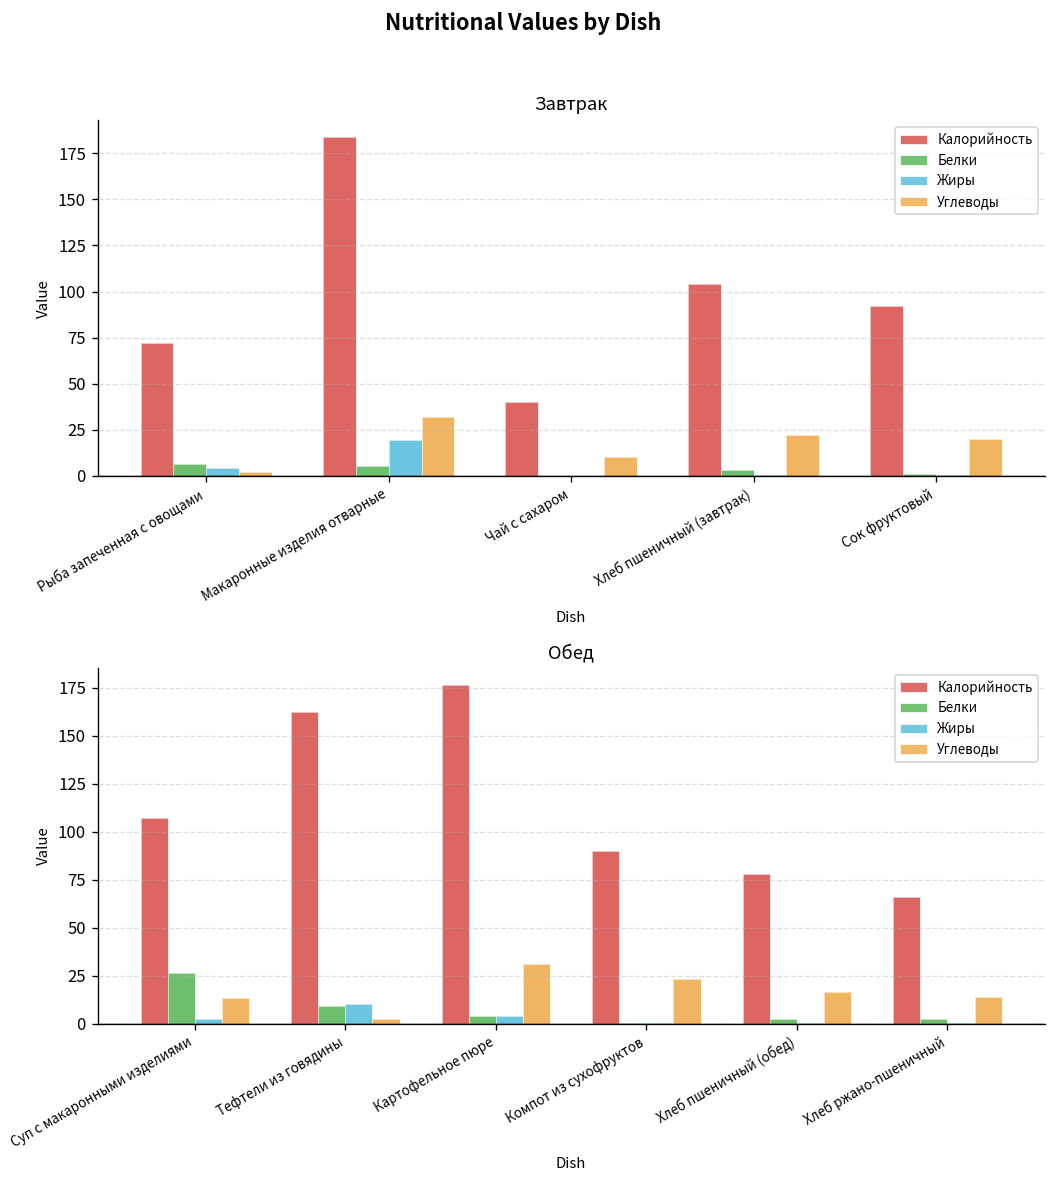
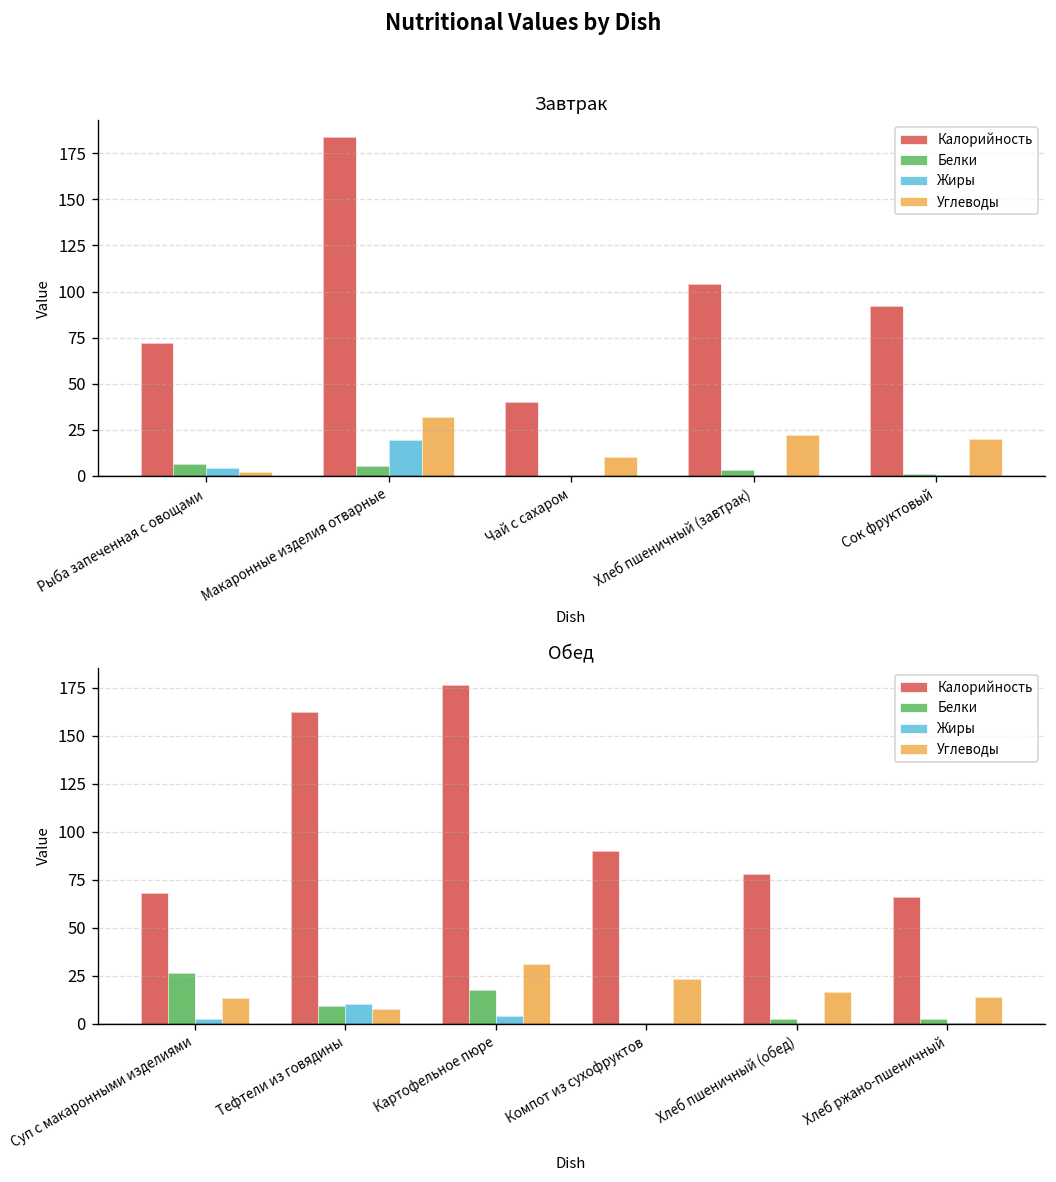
Обед, Калорийность, Суп с макаронными изделиями: 107 -> 68
Обед, Углеводы, Тефтели из говядины: 3 -> 8
Обед, Белки, Картофельное пюре: 4 -> 17
